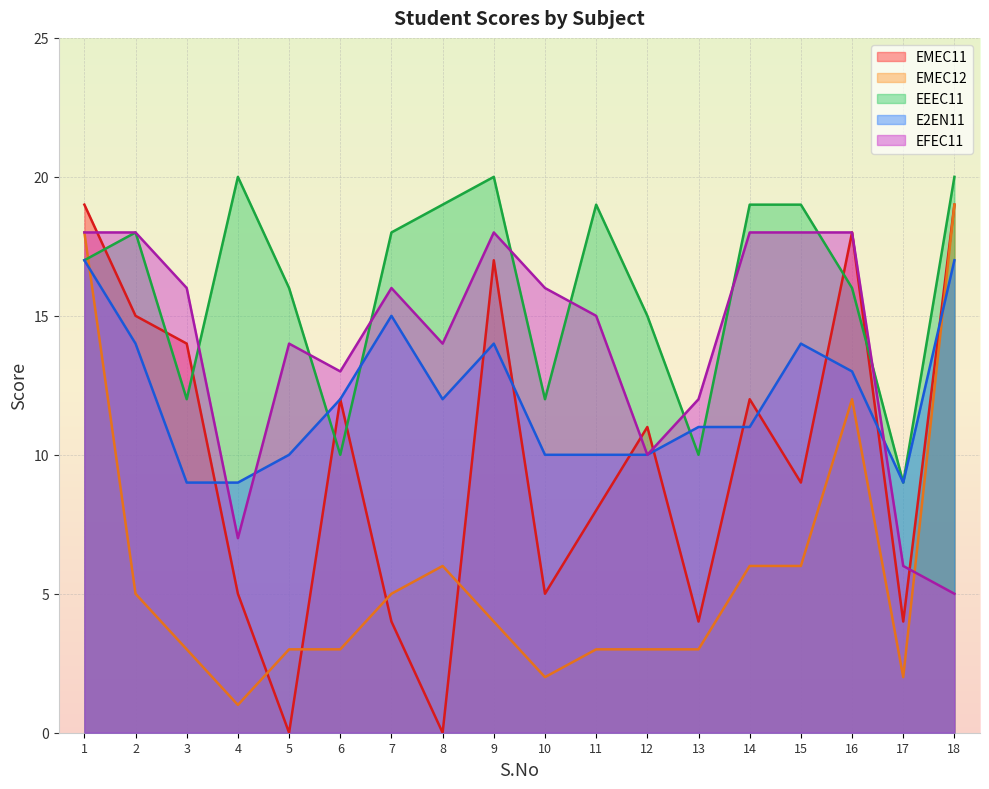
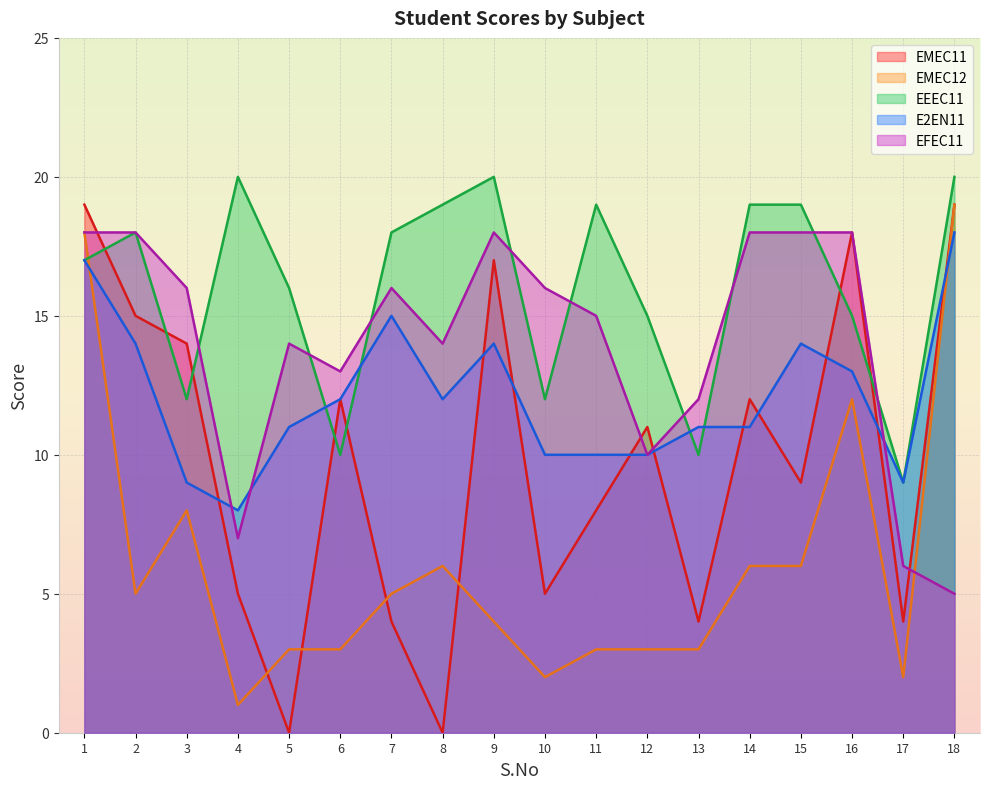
EMEC12, 3: 3 -> 8
E2EN11, 4: 9 -> 8
E2EN11, 5: 10 -> 11
EEEC11, 16: 16 -> 15
E2EN11, 18: 17 -> 18
